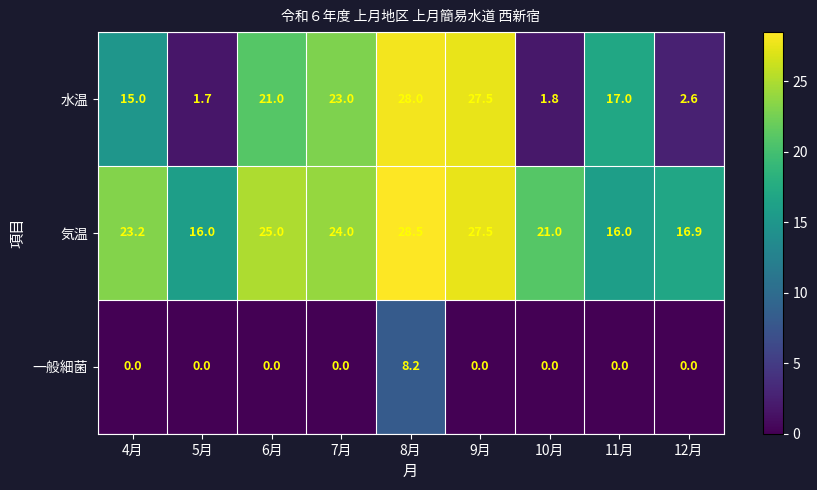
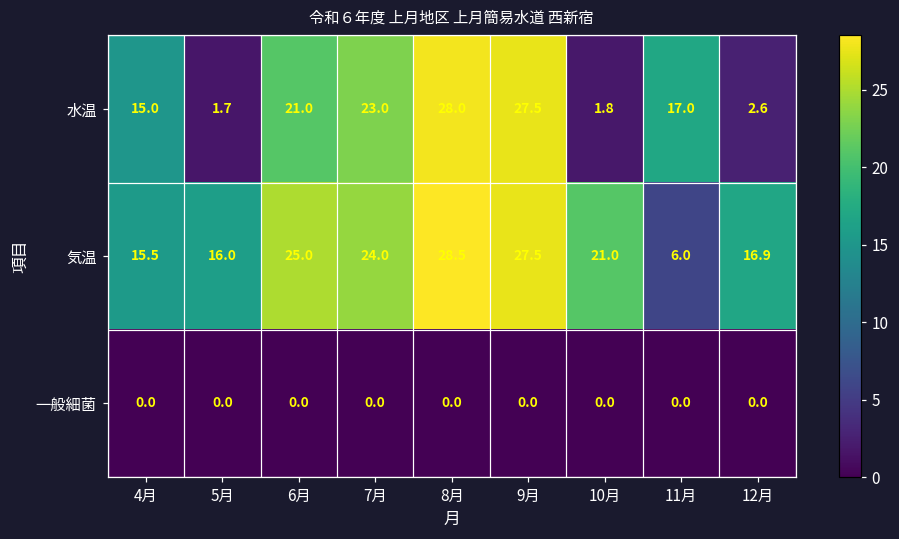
気温, 4月: 23.2 -> 15.5
気温, 11月: 16.0 -> 6.0
一般細菌, 8月: 8.2 -> 0.0
